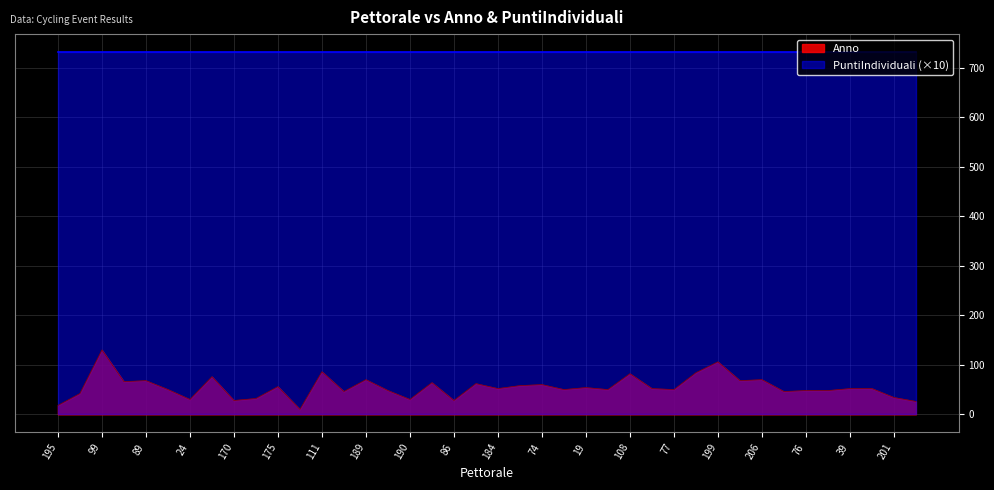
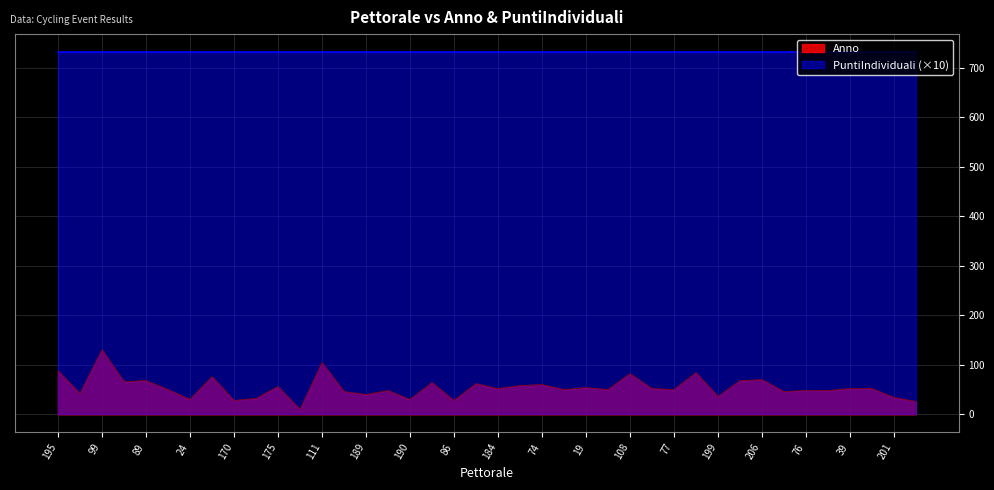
Anno, 195: 20 -> 90
Anno, 111: 90 -> 100
Anno, 189: 70 -> 40
Anno, 199: 110 -> 40
